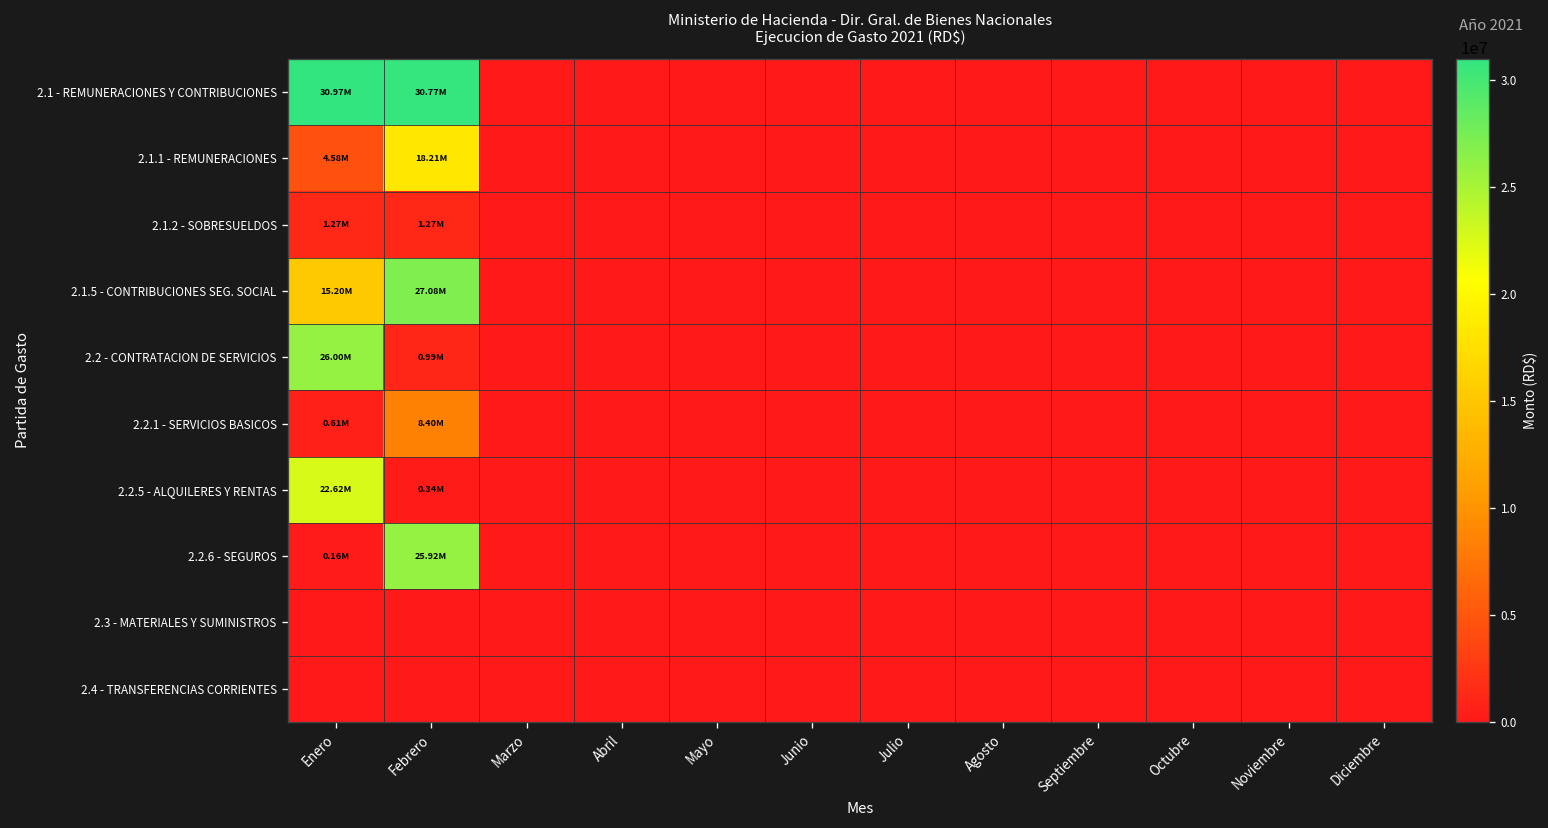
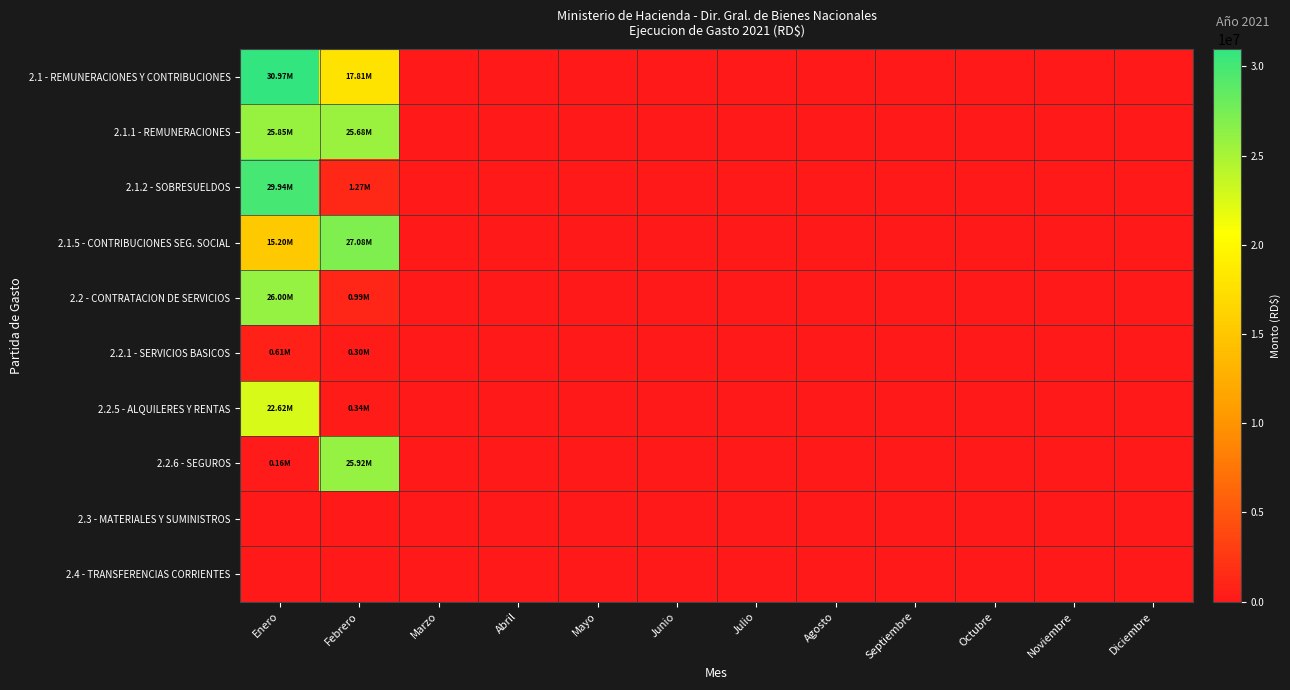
2.1 - REMUNERACIONES Y CONTRIBUCIONES, Febrero: 30.77M -> 17.81M
2.1.1 - REMUNERACIONES, Enero: 4.58M -> 25.85M
2.1.1 - REMUNERACIONES, Febrero: 18.21M -> 25.68M
2.1.2 - SOBRESUELDOS, Enero: 1.27M -> 29.94M
2.2.1 - SERVICIOS BASICOS, Febrero: 8.40M -> 0.30M
